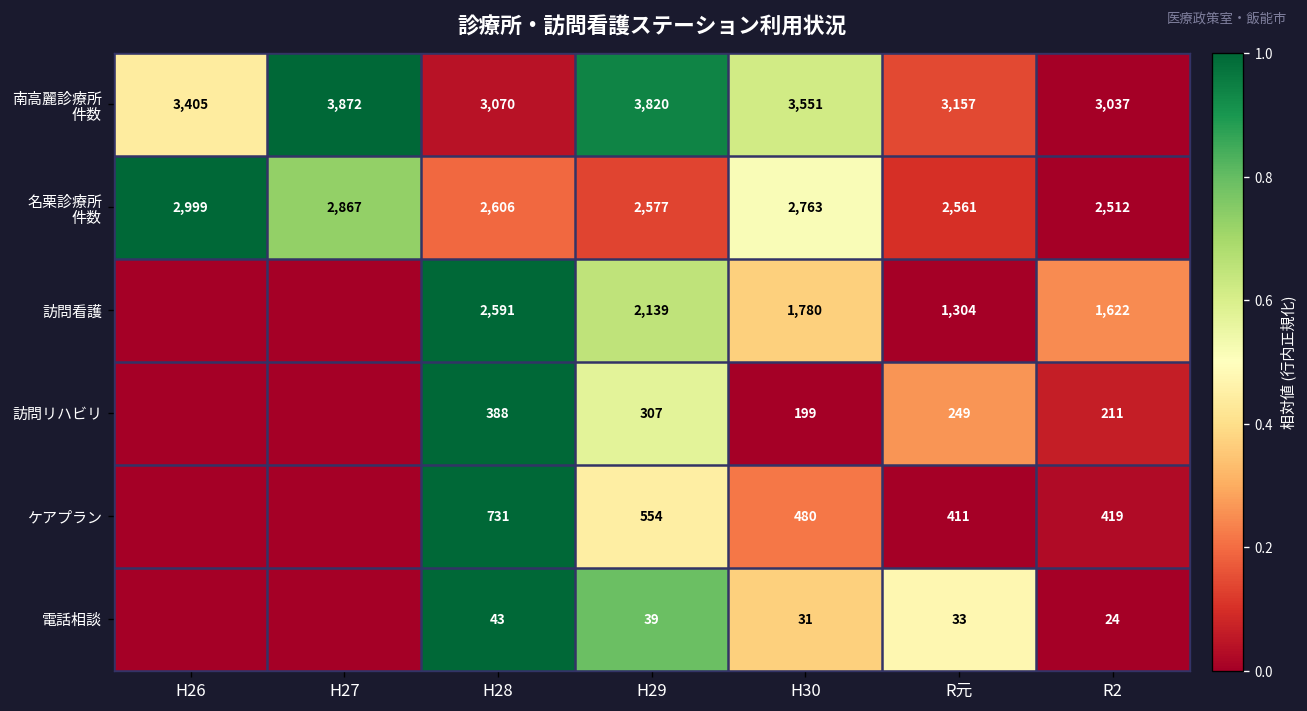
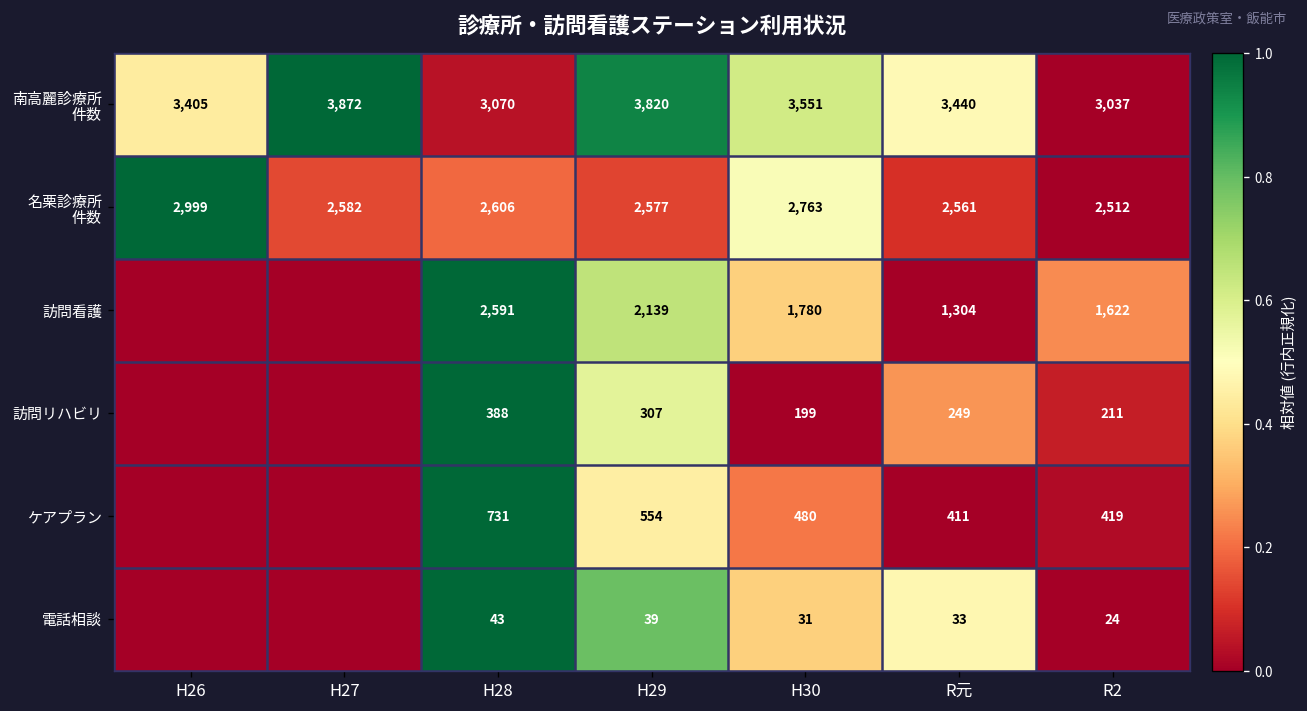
南高麗診療所 件数, R元: 3,157 -> 3,440
名栗診療所 件数, H27: 2,867 -> 2,582
